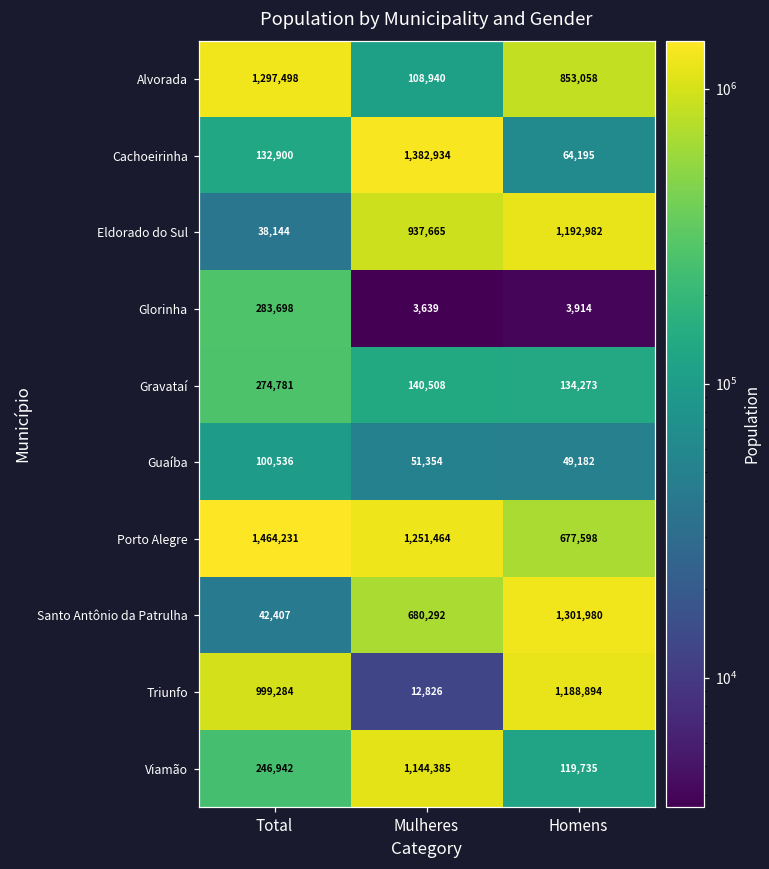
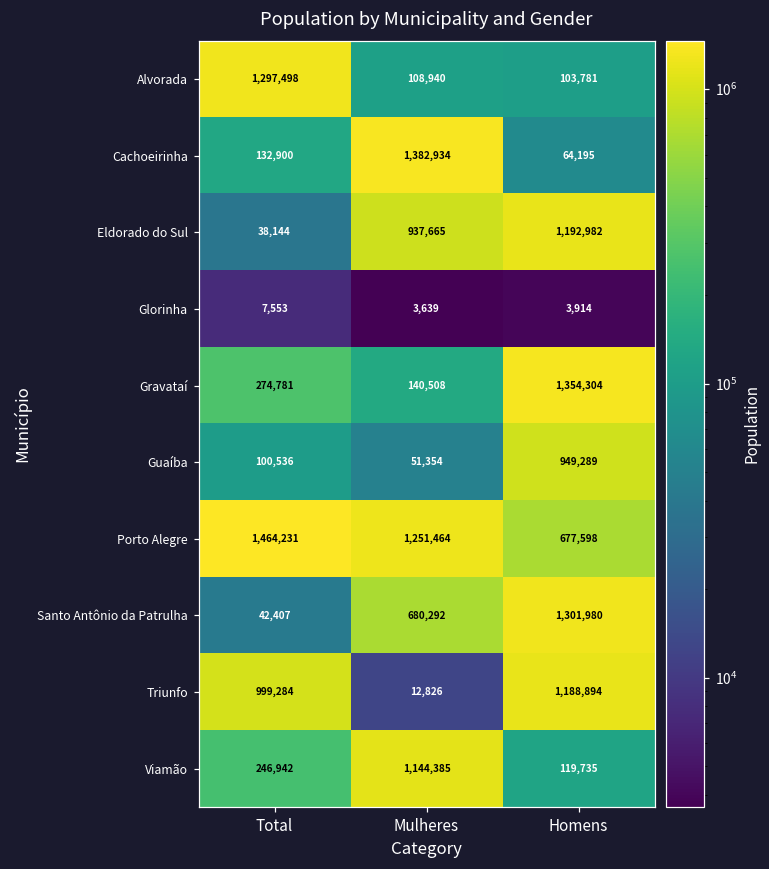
Alvorada, Homens: 853,058 -> 103,781
Glorinha, Total: 283,698 -> 7,553
Gravataí, Homens: 134,273 -> 1,354,304
Guaíba, Homens: 49,182 -> 949,289
